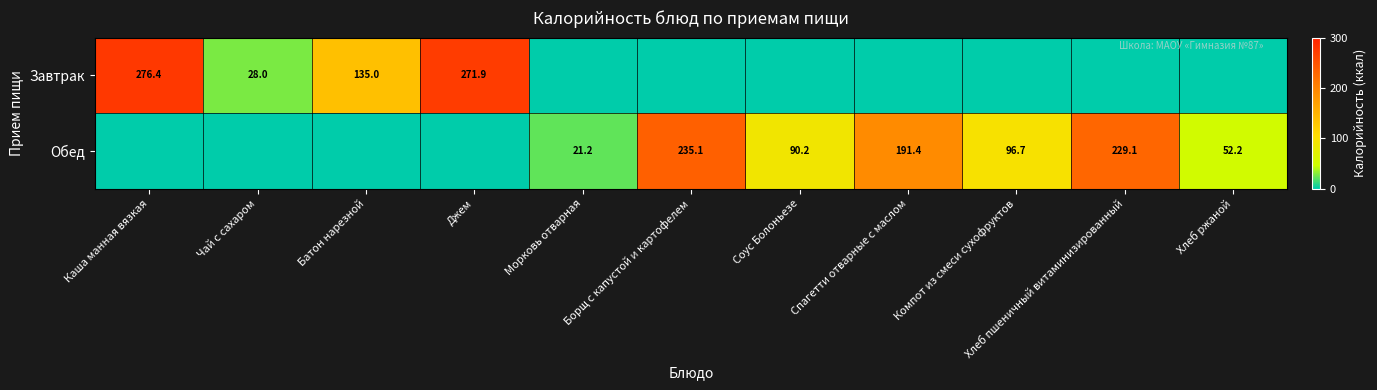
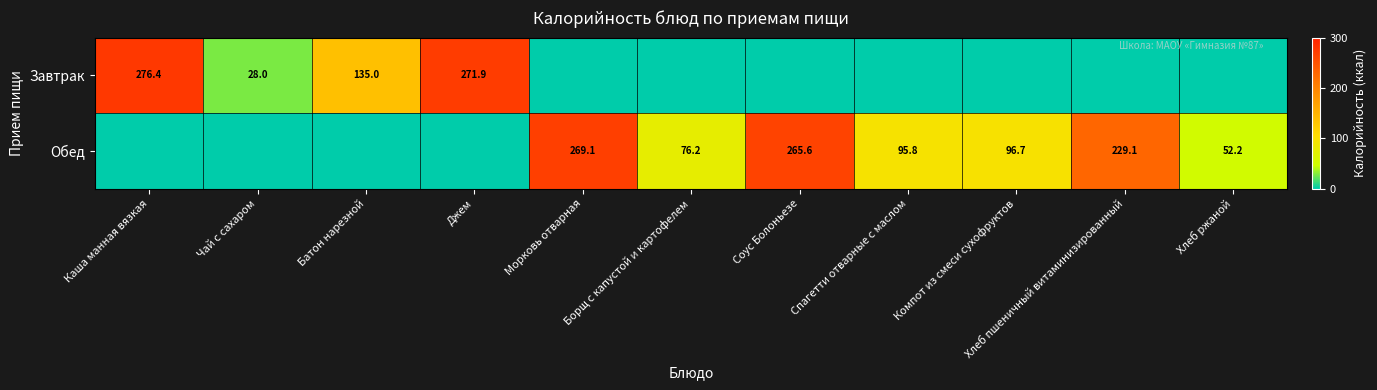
Обед, Морковь отварная: 21.2 -> 269.1
Обед, Борщ с капустой и картофелем: 235.1 -> 76.2
Обед, Соус Болоньезе: 90.2 -> 265.6
Обед, Спагетти отварные с маслом: 191.4 -> 95.8
